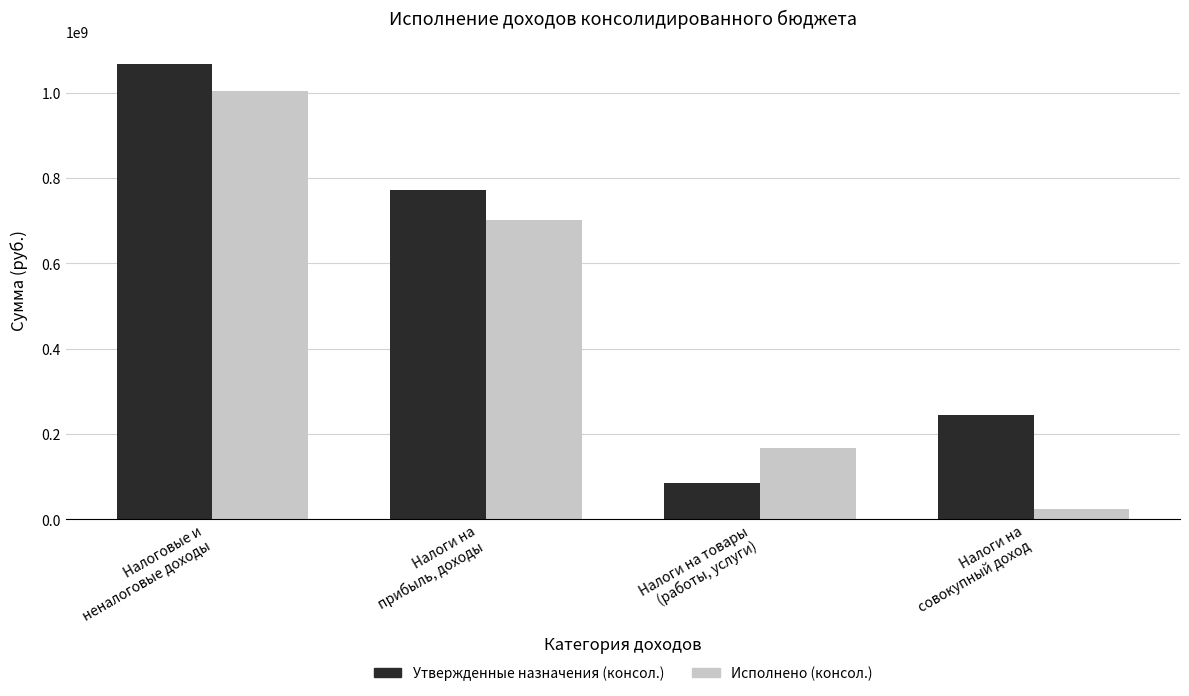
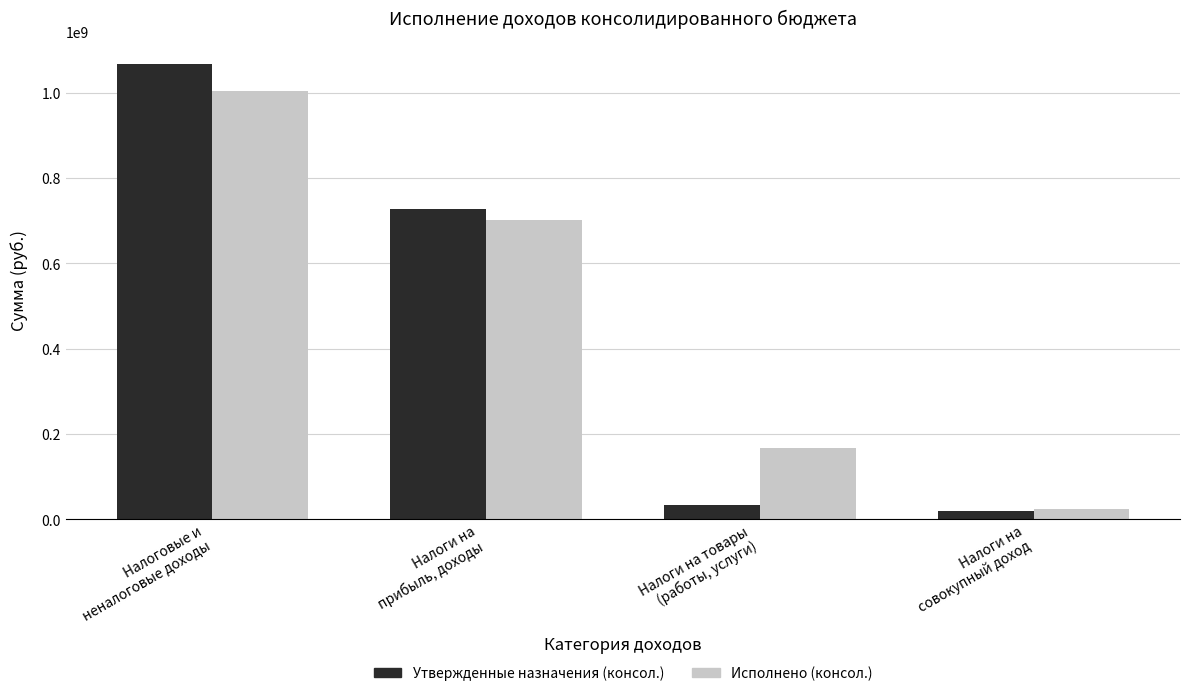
Утвержденные назначения (консол.), Налоги на прибыль, доходы: 770000000 -> 730000000
Утвержденные назначения (консол.), Налоги на товары (работы, услуги): 80000000 -> 30000000
Утвержденные назначения (консол.), Налоги на совокупный доход: 240000000 -> 20000000
